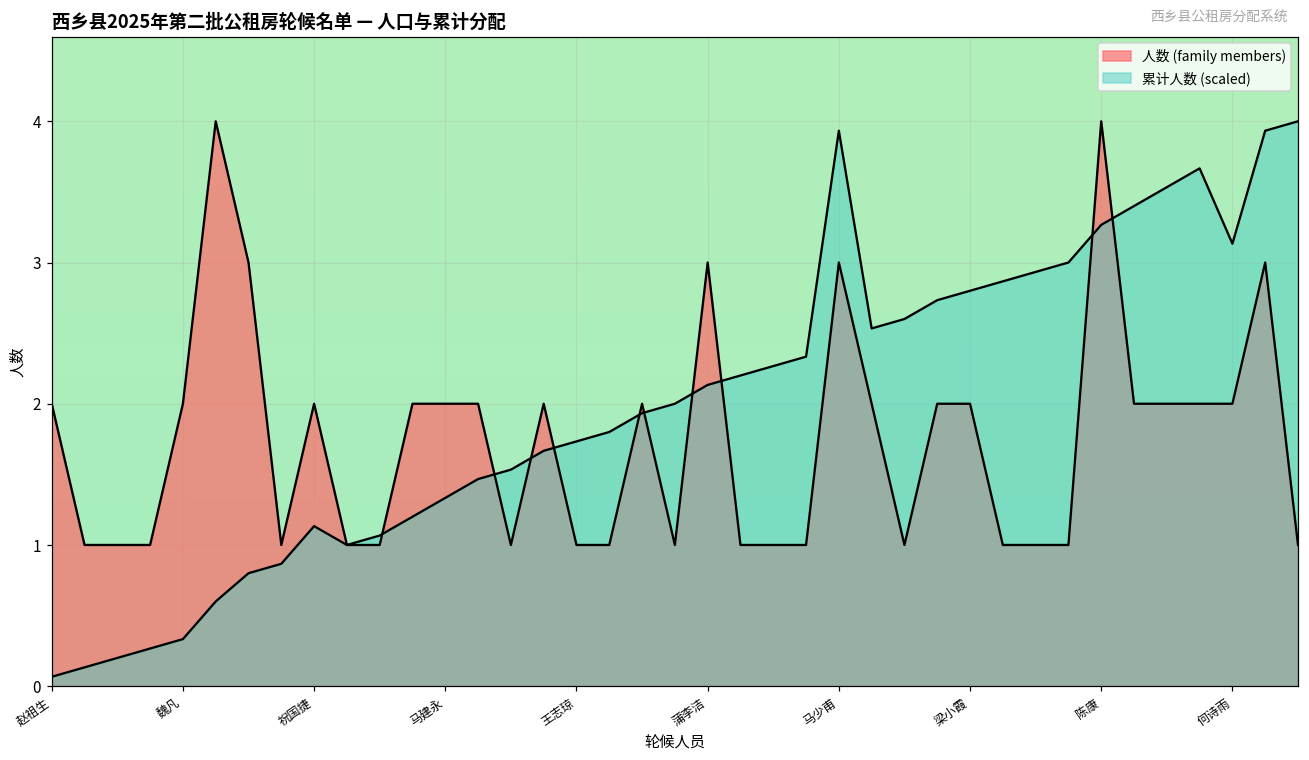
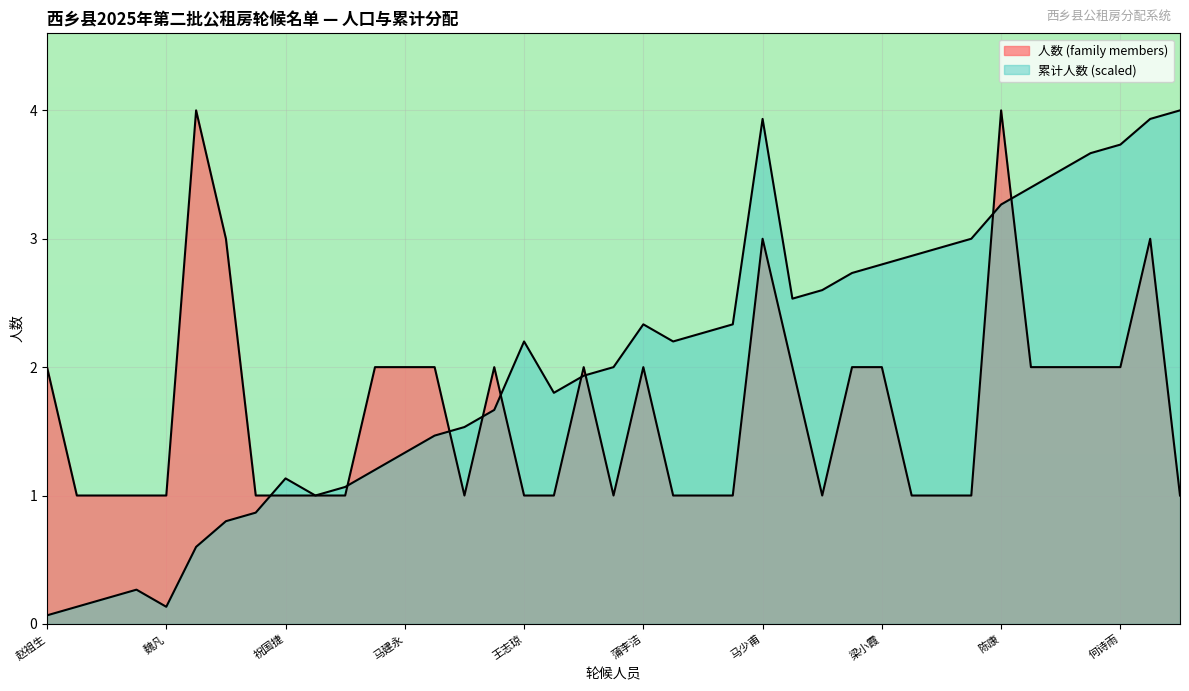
人数 (family members), 魏凡: 2 -> 1
累计人数 (scaled), 魏凡: 0.33 -> 0.13
人数 (family members), 祝国捷: 2 -> 1
累计人数 (scaled), 王志琼: 1.73 -> 2.20
人数 (family members), 蒲李洁: 3 -> 2
累计人数 (scaled), 蒲李洁: 2.13 -> 2.33
累计人数 (scaled), 何诗雨: 3.13 -> 3.73
